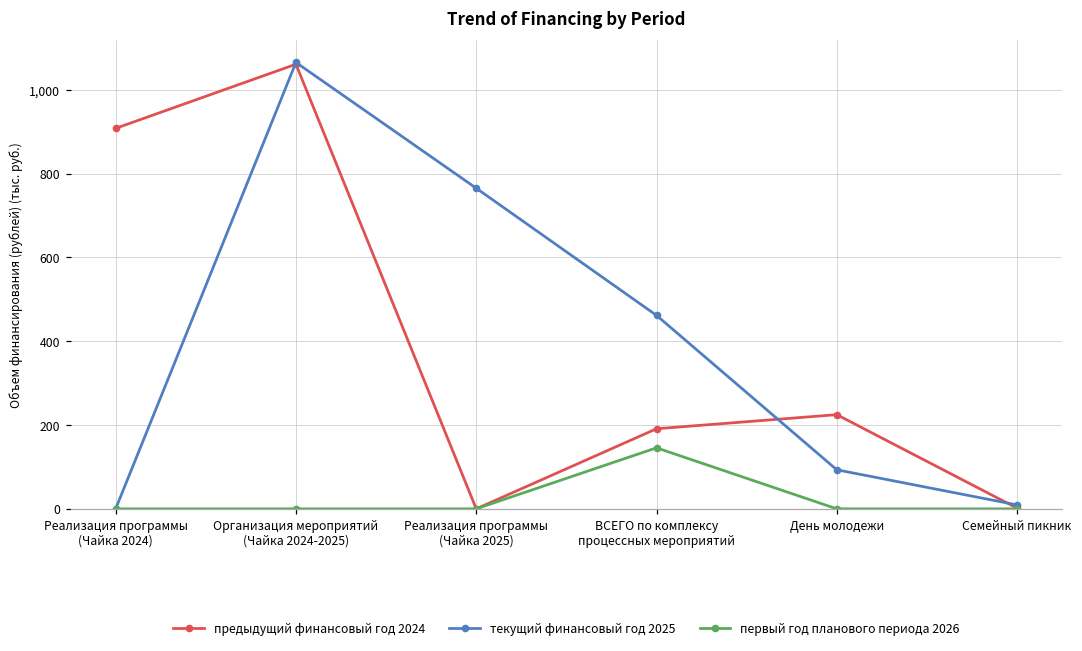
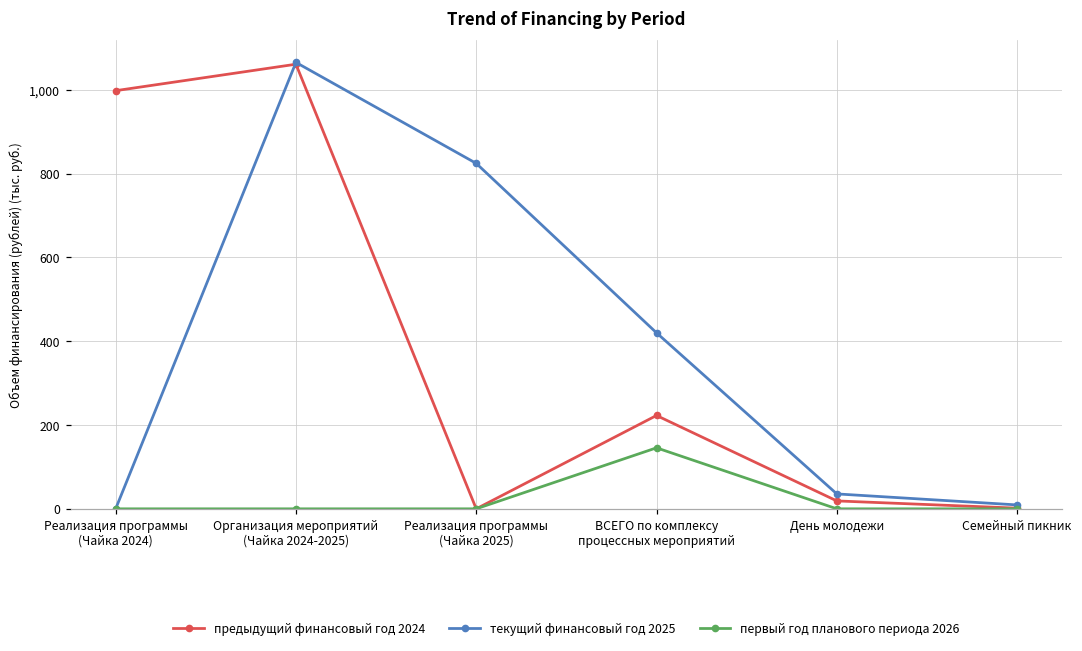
предыдущий финансовый год 2024, Реализация программы (Чайка 2024): 910 -> 1,000
текущий финансовый год 2025, Реализация программы (Чайка 2025): 770 -> 820
предыдущий финансовый год 2024, ВСЕГО по комплексу процессных мероприятий: 190 -> 220
текущий финансовый год 2025, ВСЕГО по комплексу процессных мероприятий: 460 -> 420
предыдущий финансовый год 2024, День молодежи: 220 -> 20
текущий финансовый год 2025, День молодежи: 90 -> 40
